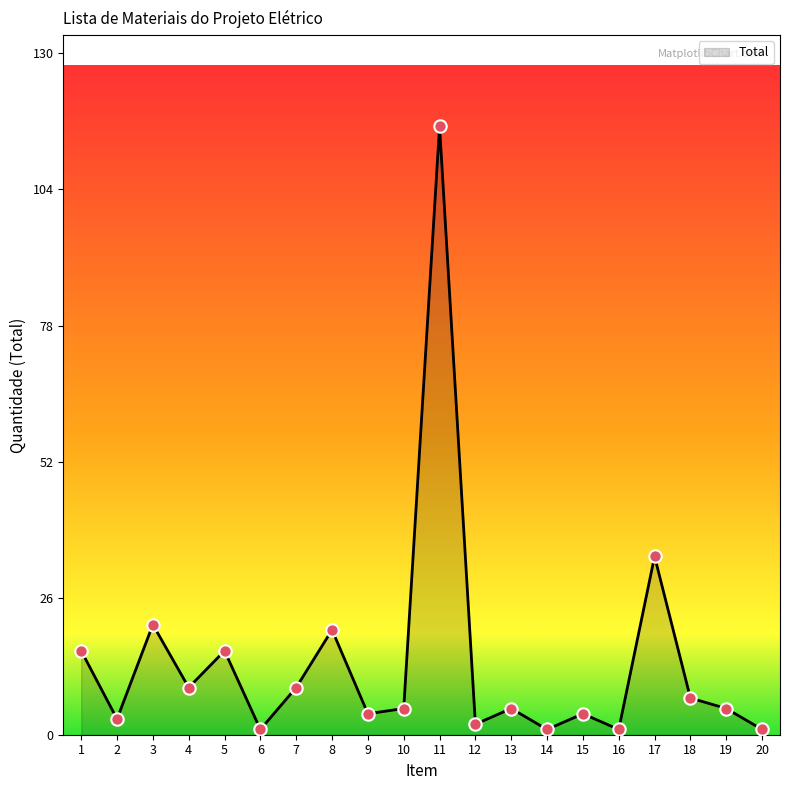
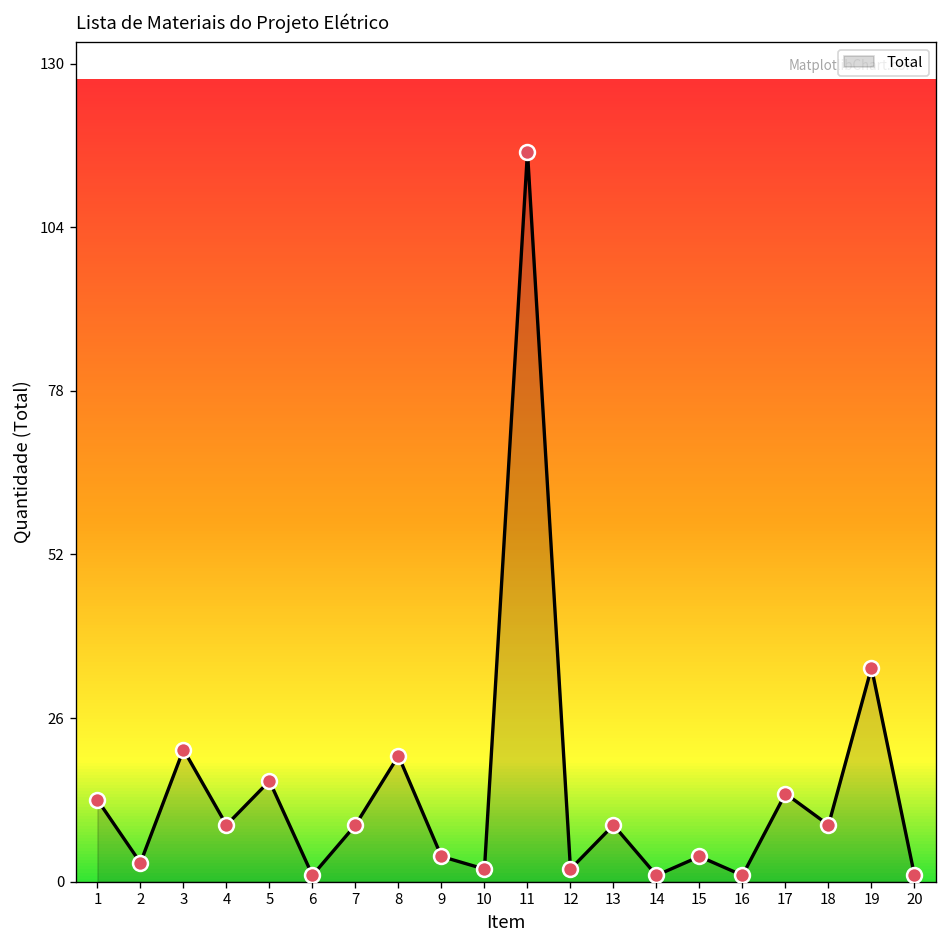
1: 16 -> 13
10: 5 -> 2
13: 5 -> 9
17: 34 -> 14
18: 7 -> 9
19: 5 -> 34
